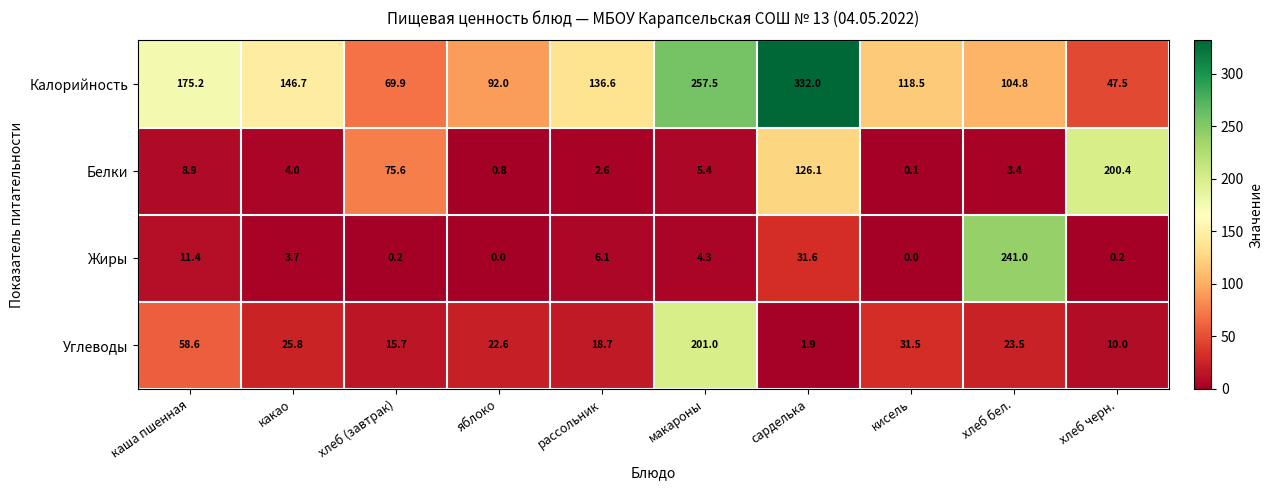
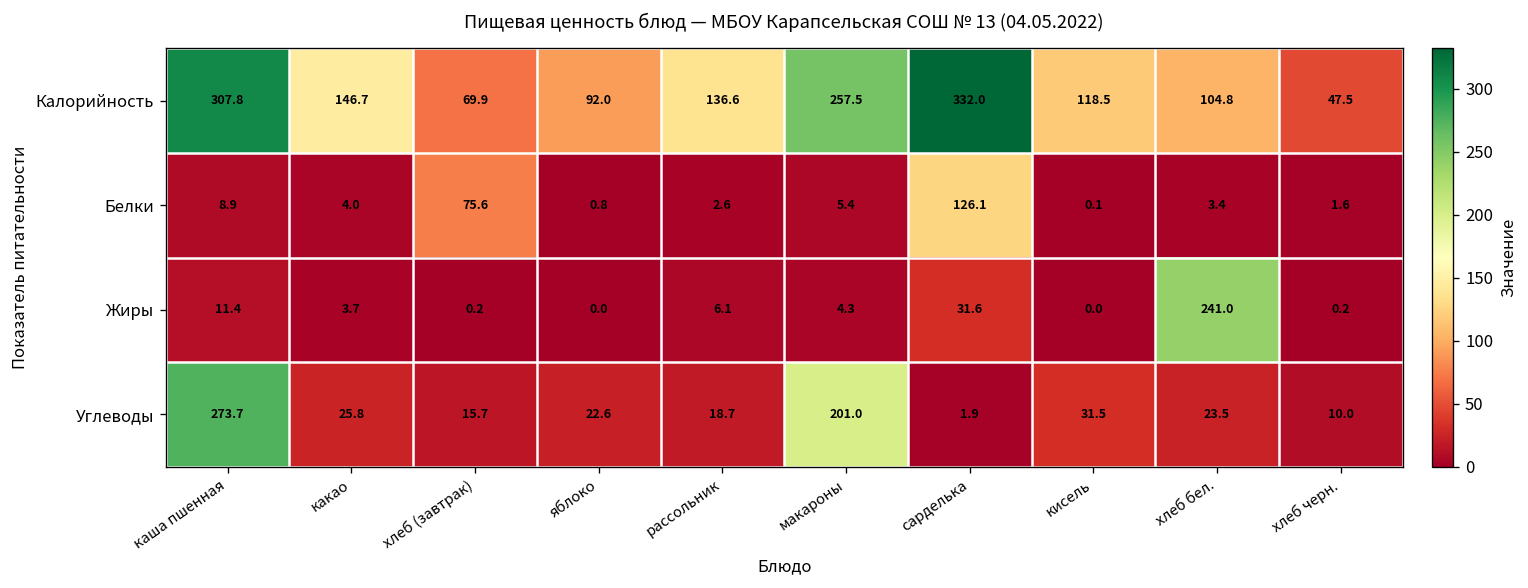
Калорийность, каша пшенная: 175.2 -> 307.8
Белки, хлеб черн.: 200.4 -> 1.6
Углеводы, каша пшенная: 58.6 -> 273.7
